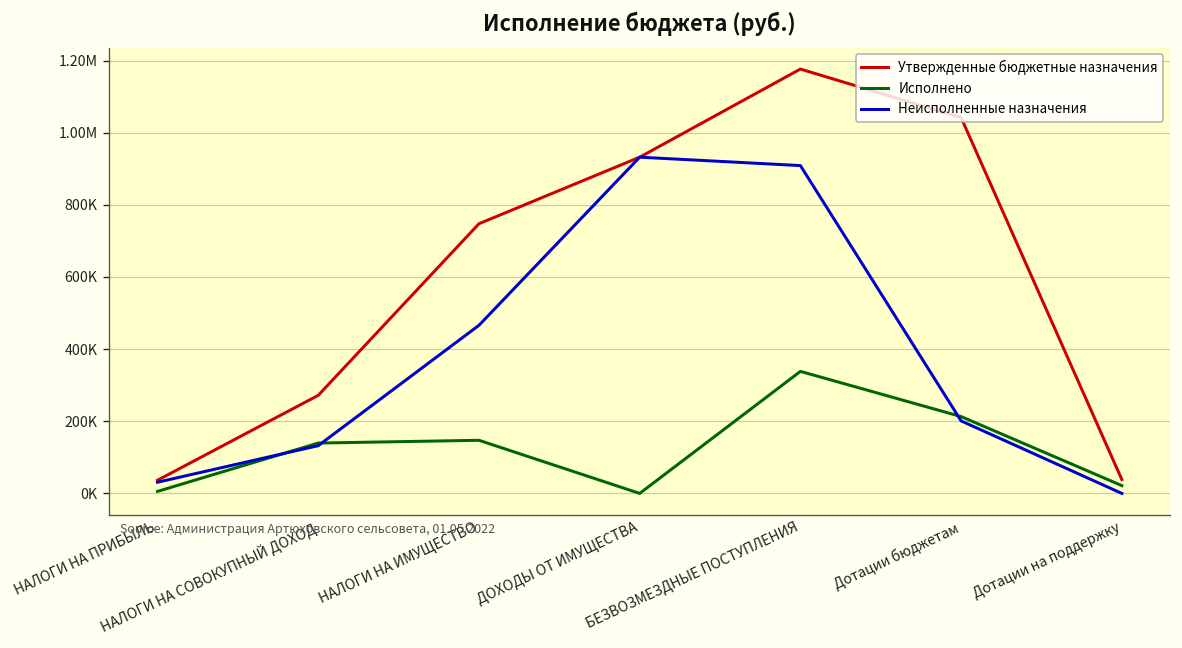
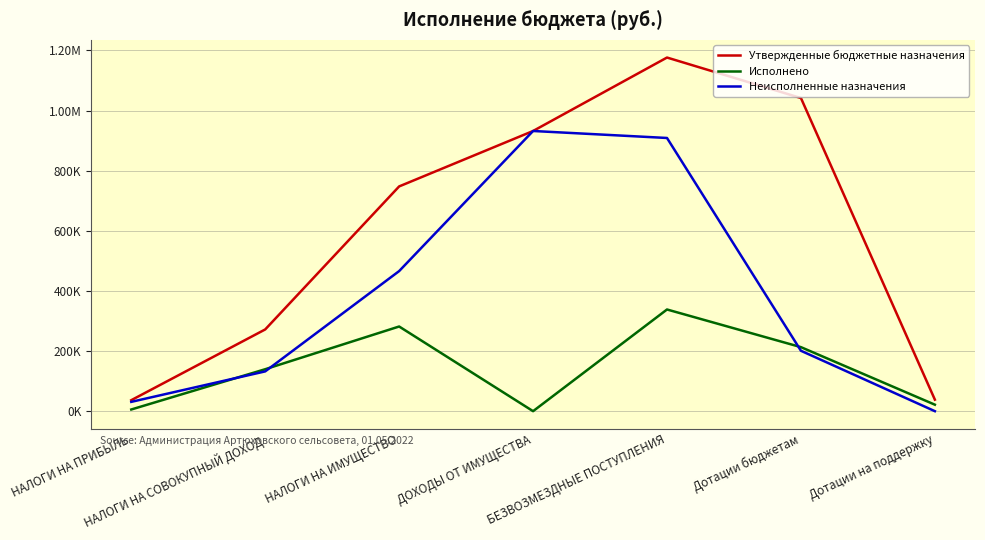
Исполнено, НАЛОГИ НА ИМУЩЕСТВО: 150000 -> 280000
